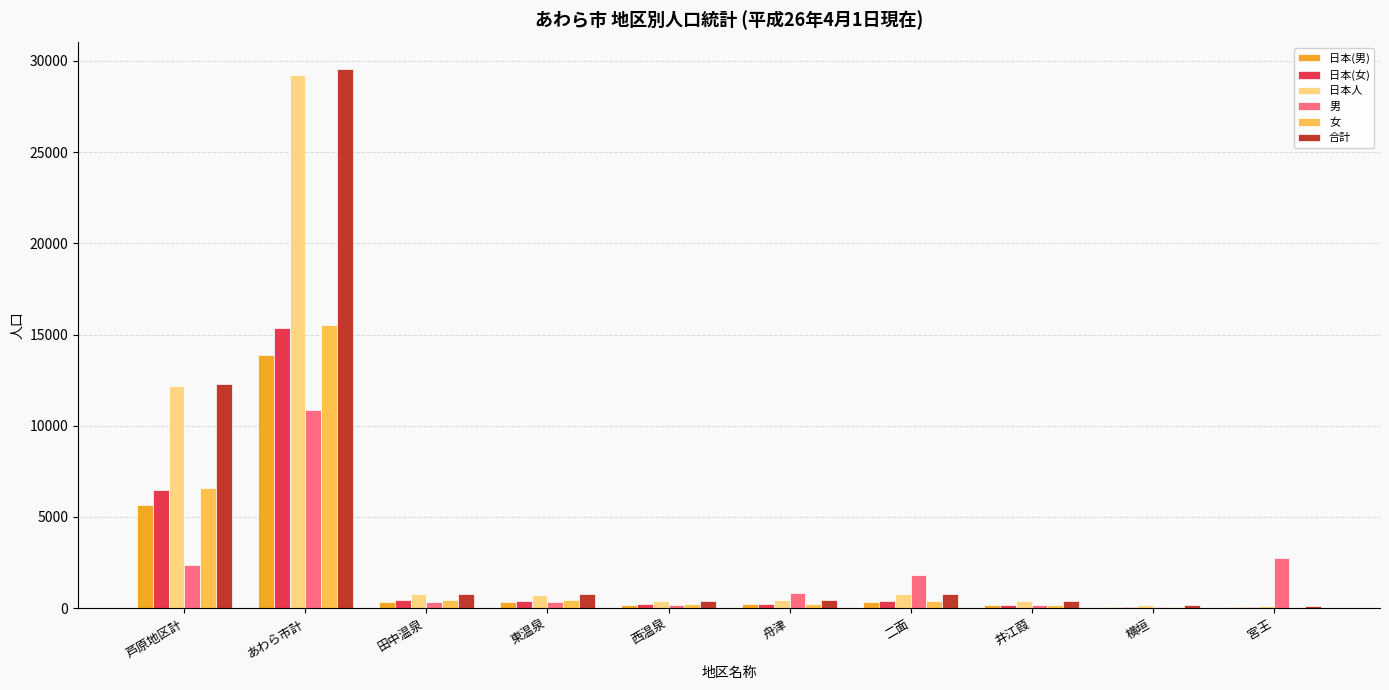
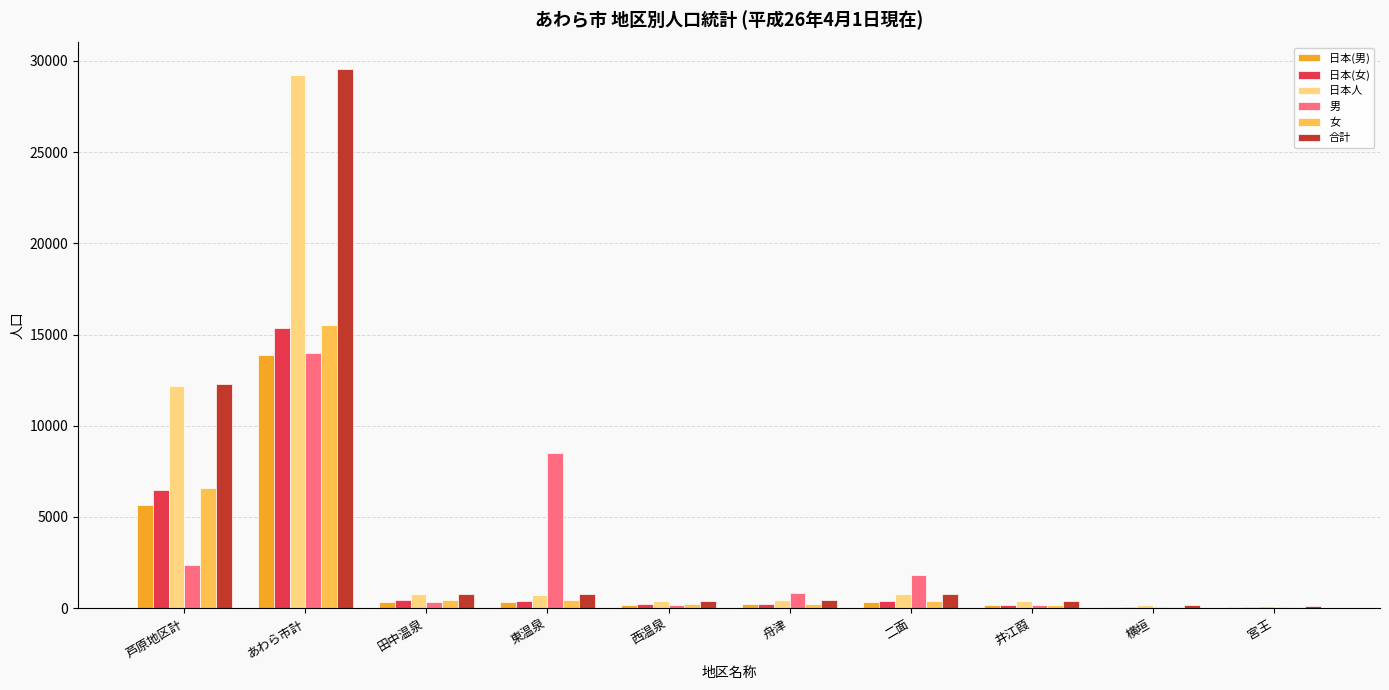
男, あわら市計: 10900 -> 14000
男, 東温泉: 300 -> 8500
男, 宮王: 2800 -> 100
